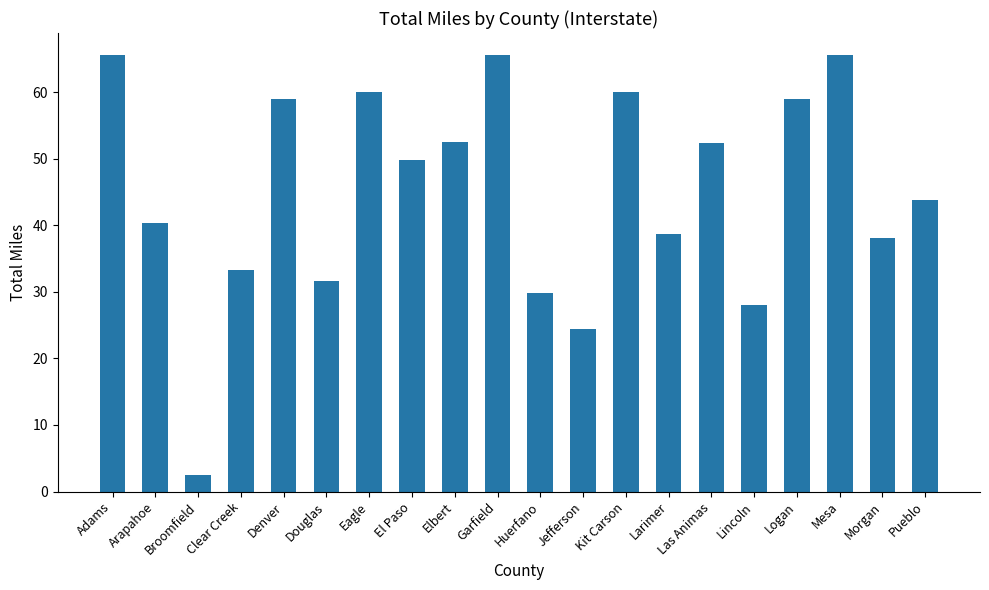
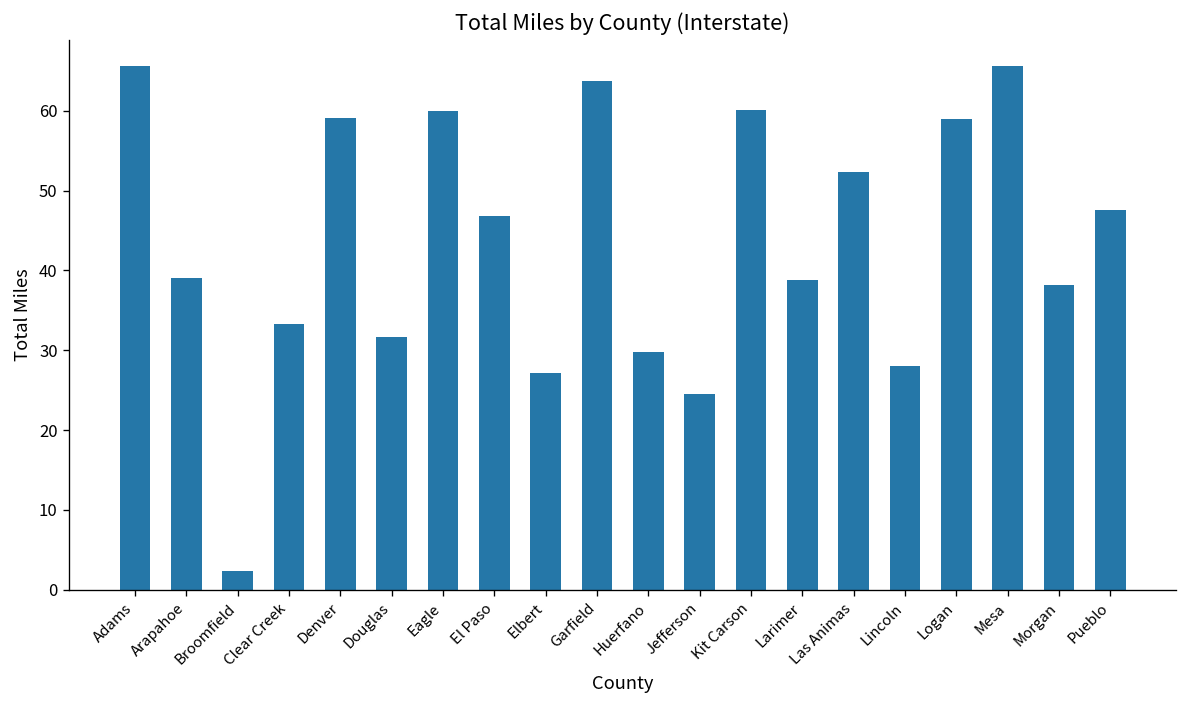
Arapahoe: 40 -> 39
El Paso: 50 -> 47
Elbert: 53 -> 27
Garfield: 66 -> 64
Pueblo: 44 -> 48
